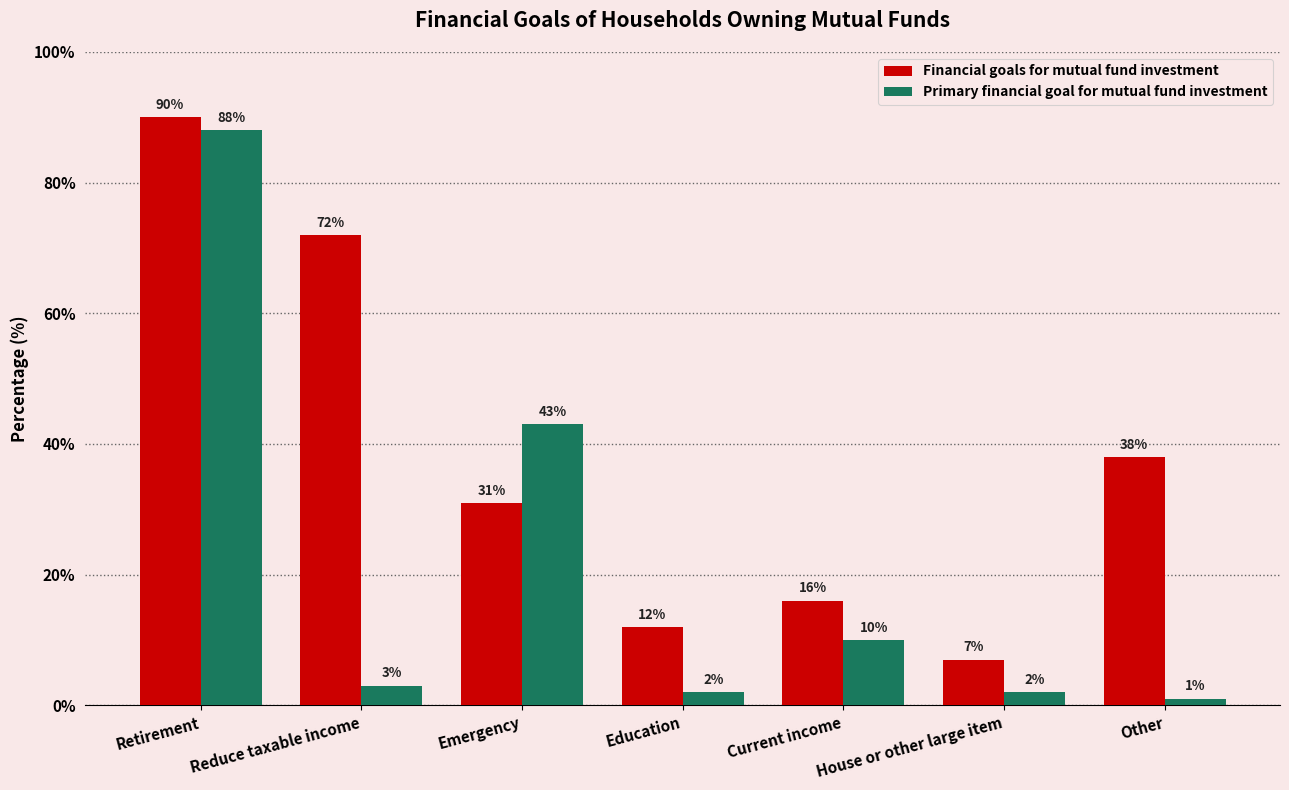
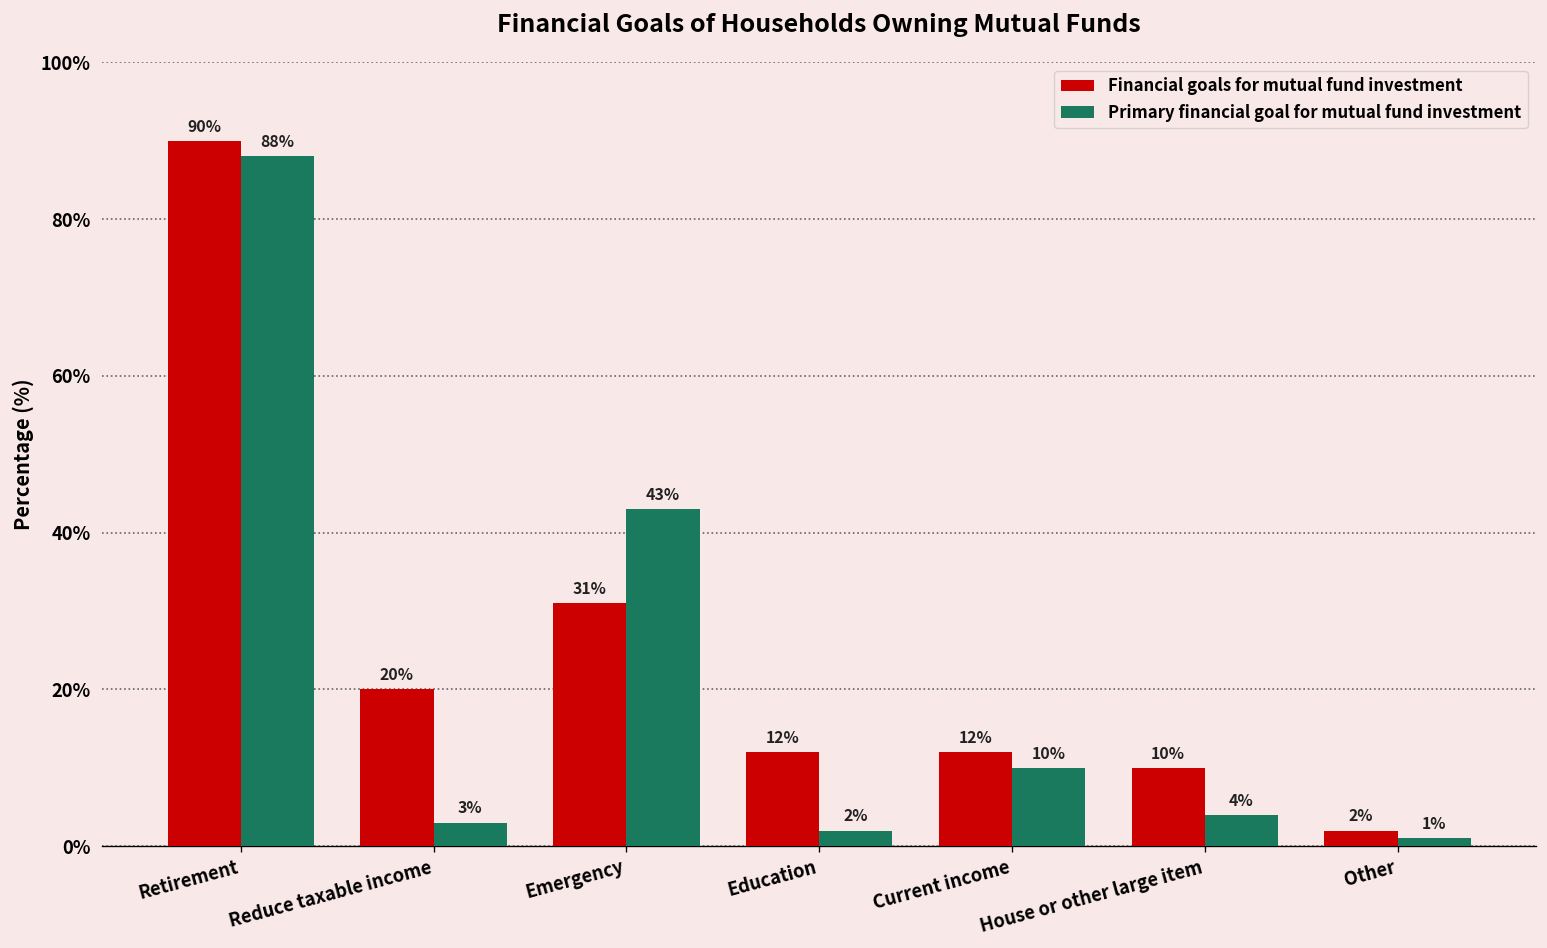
Financial goals for mutual fund investment, Reduce taxable income: 72% -> 20%
Financial goals for mutual fund investment, Current income: 16% -> 12%
Financial goals for mutual fund investment, House or other large item: 7% -> 10%
Primary financial goal for mutual fund investment, House or other large item: 2% -> 4%
Financial goals for mutual fund investment, Other: 38% -> 2%
